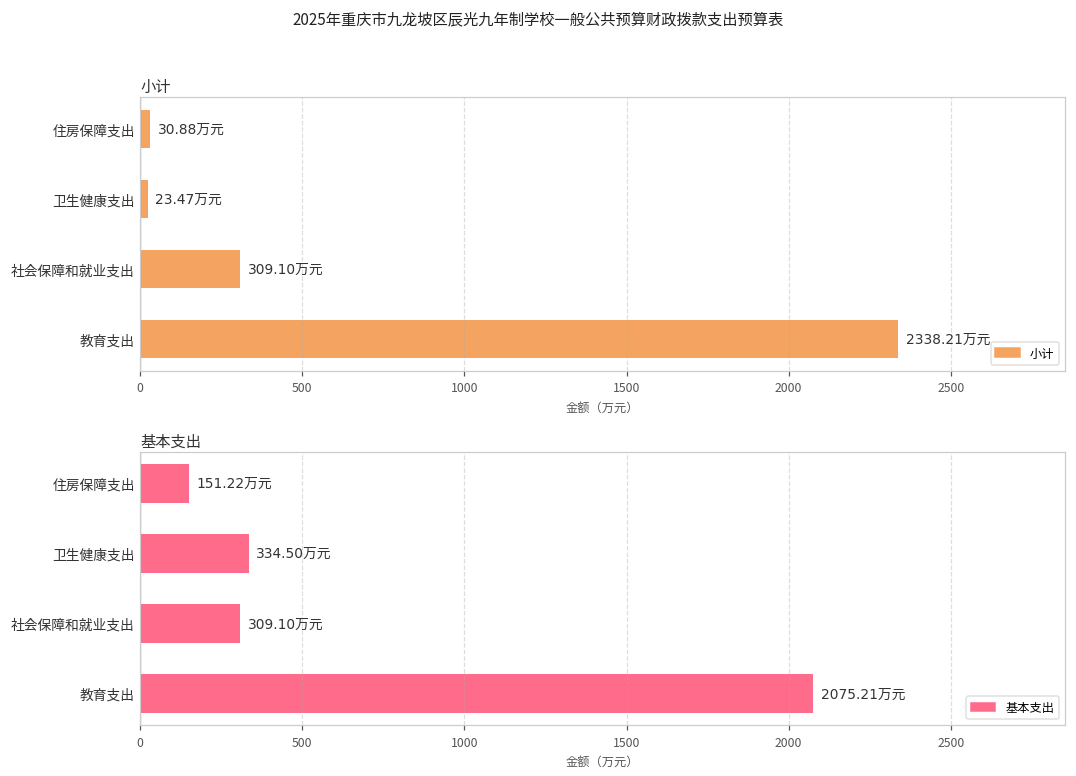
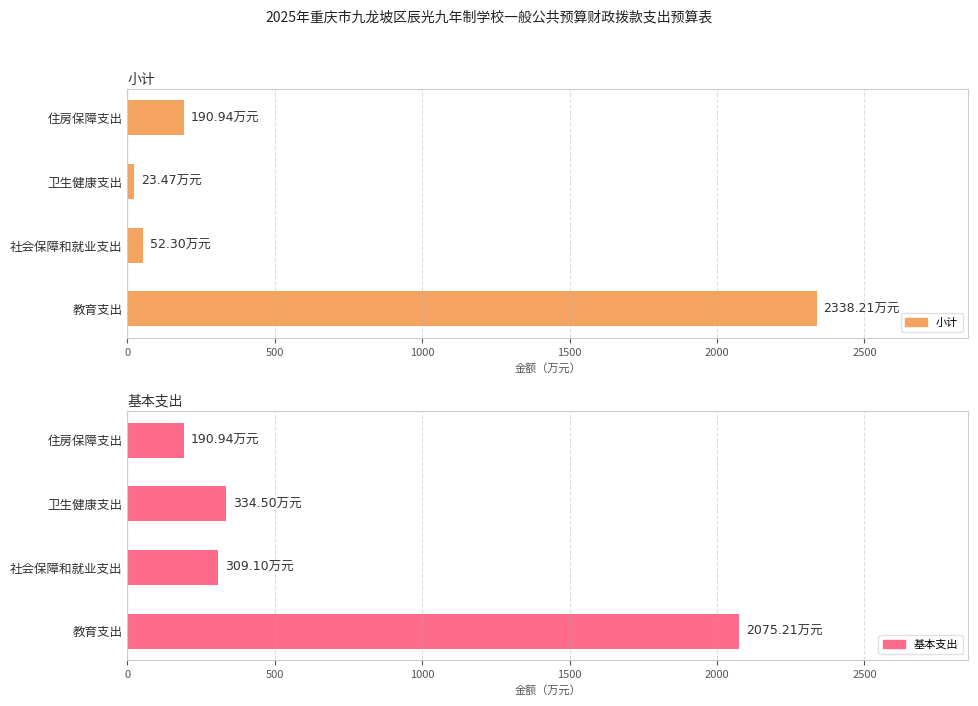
小计, 住房保障支出: 30.88 -> 190.94
小计, 社会保障和就业支出: 309.10 -> 52.30
基本支出, 住房保障支出: 151.22 -> 190.94
